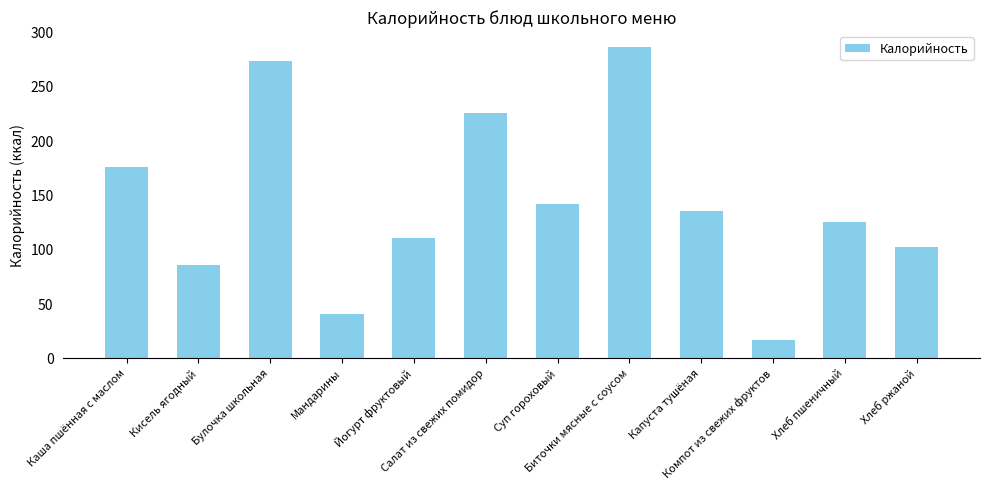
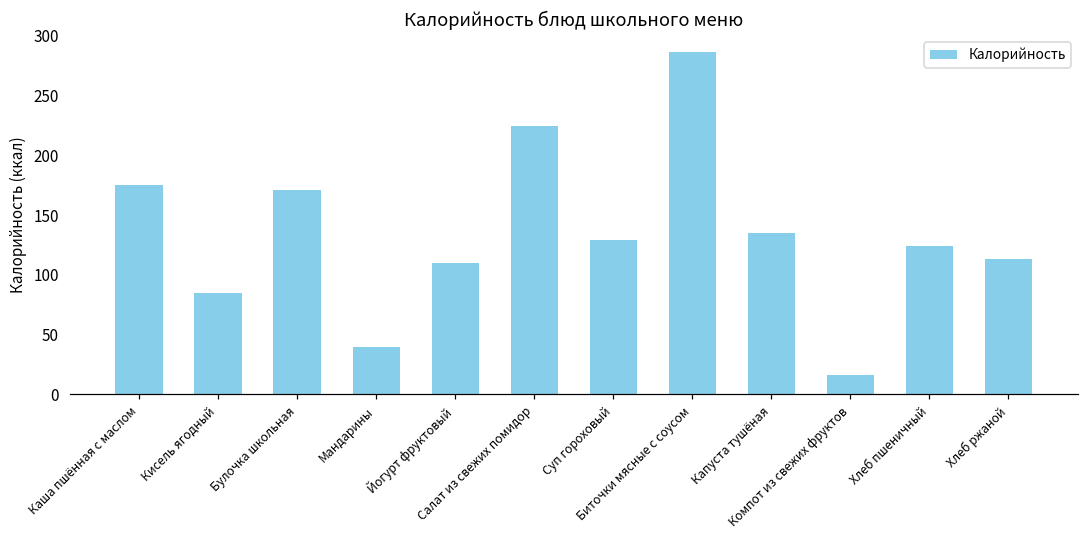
Булочка школьная: 273 -> 171
Суп гороховый: 141 -> 129
Хлеб ржаной: 102 -> 113
